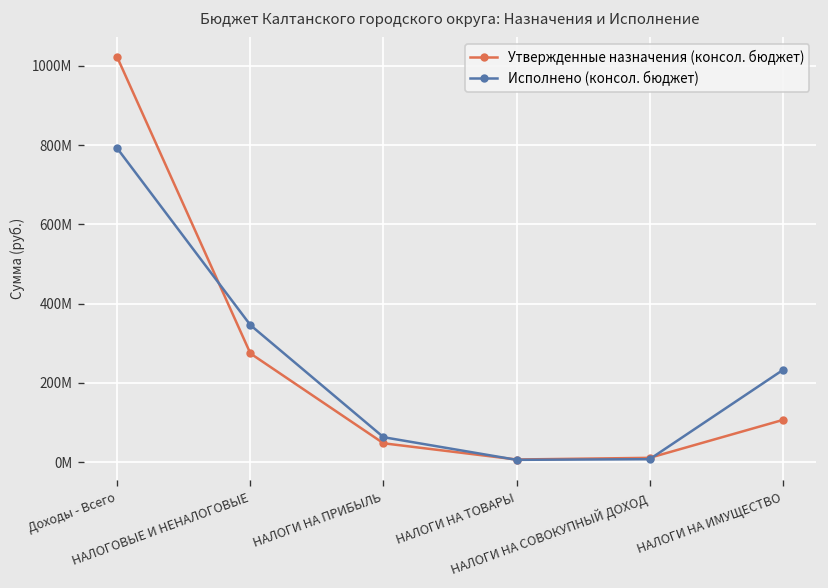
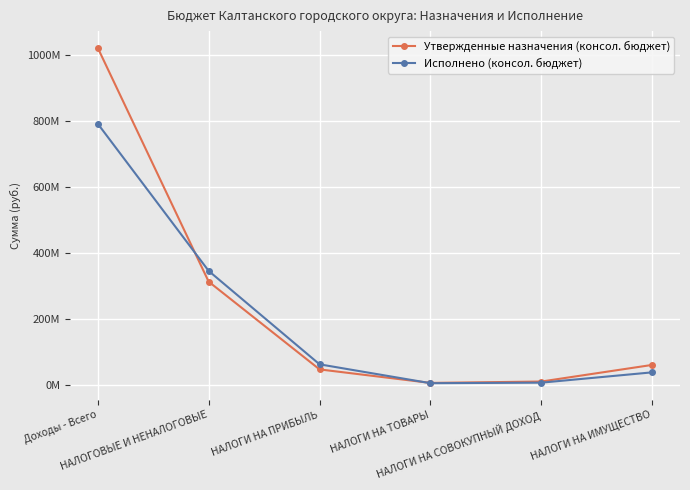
Утвержденные назначения (консол. бюджет), НАЛОГОВЫЕ И НЕНАЛОГОВЫЕ: 270000000 -> 310000000
Утвержденные назначения (консол. бюджет), НАЛОГИ НА ИМУЩЕСТВО: 110000000 -> 60000000
Исполнено (консол. бюджет), НАЛОГИ НА ИМУЩЕСТВО: 230000000 -> 40000000
